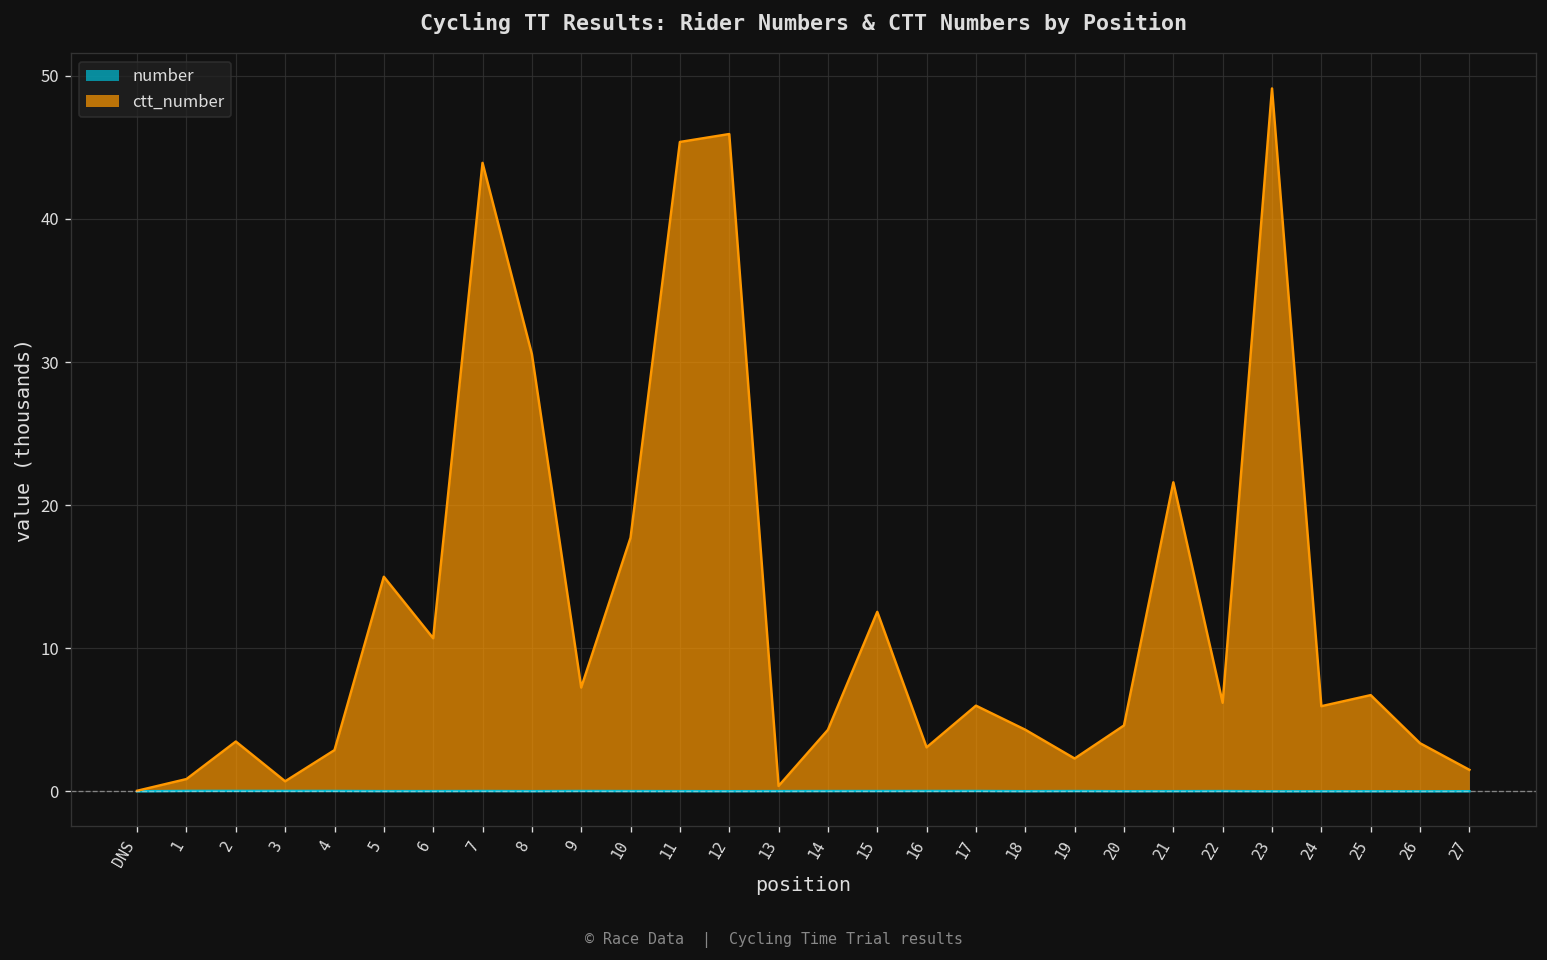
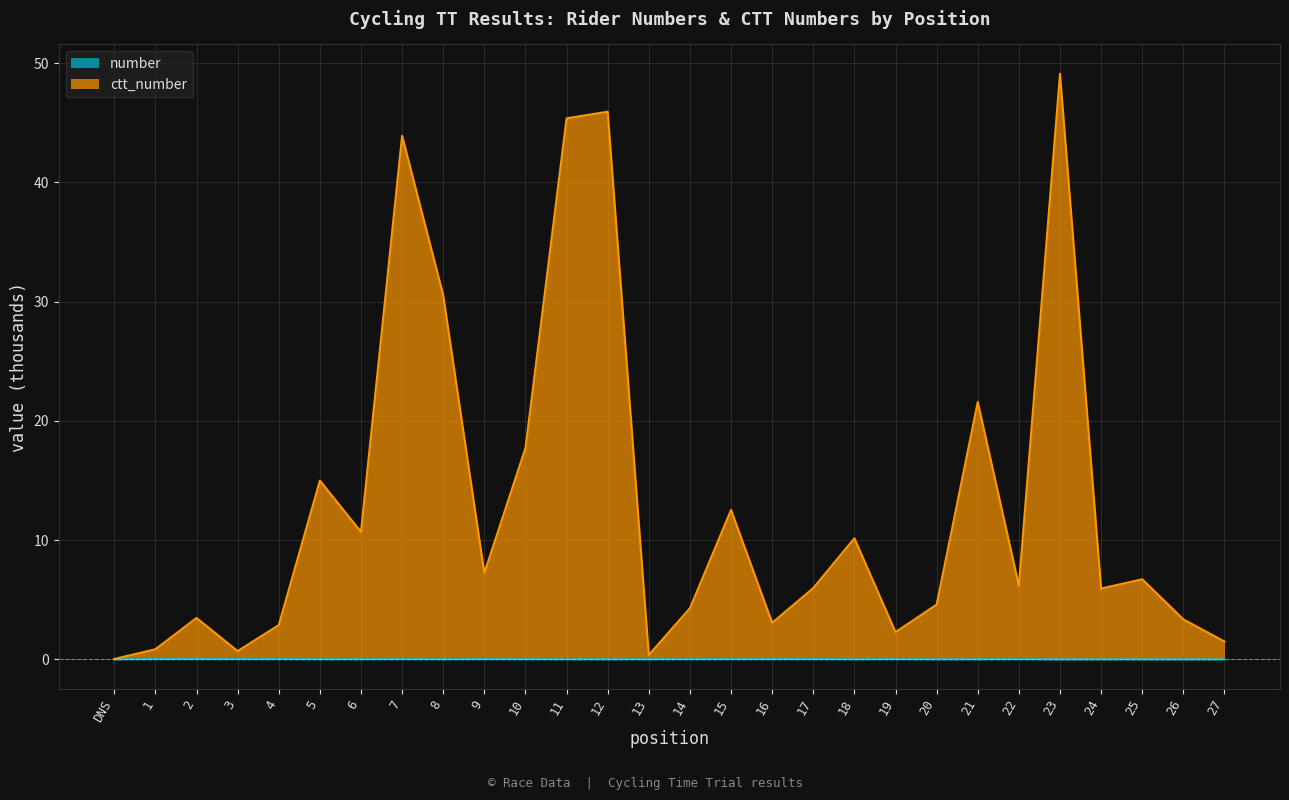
ctt_number, 18: 4.3 -> 10.2
